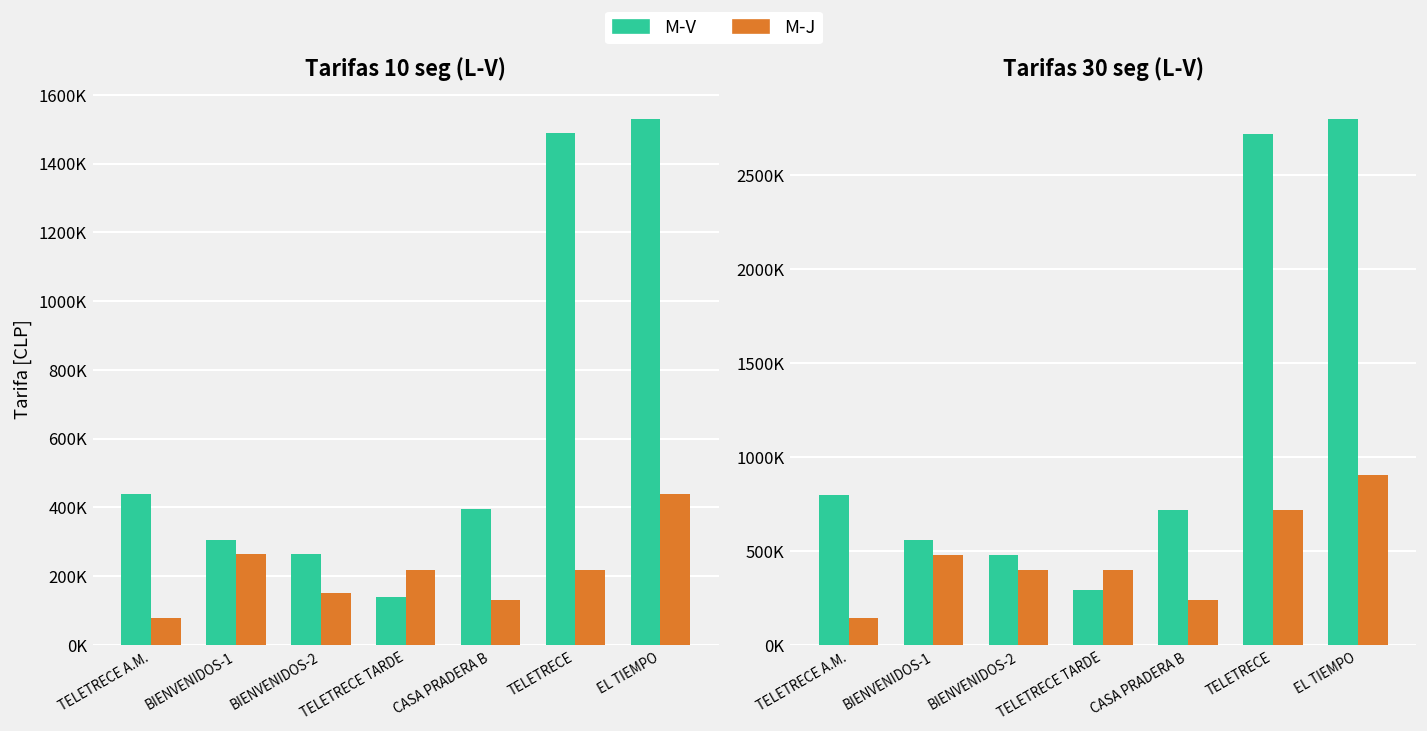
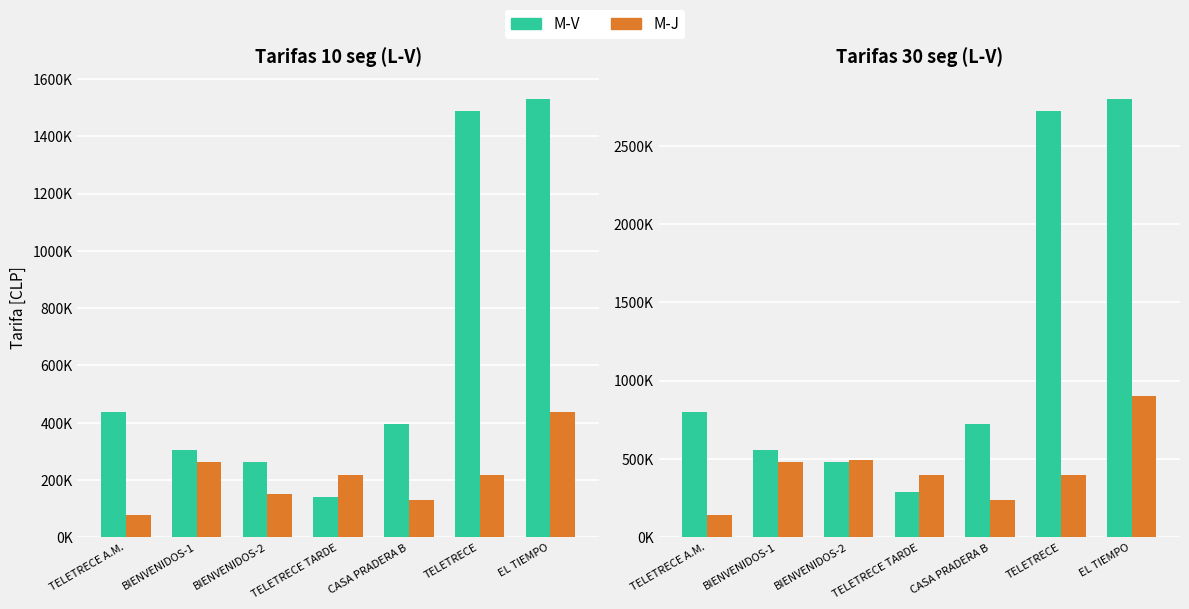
Tarifas 30 seg (L-V), M-J, BIENVENIDOS-2: 400000 -> 500000
Tarifas 30 seg (L-V), M-J, TELETRECE: 720000 -> 400000
